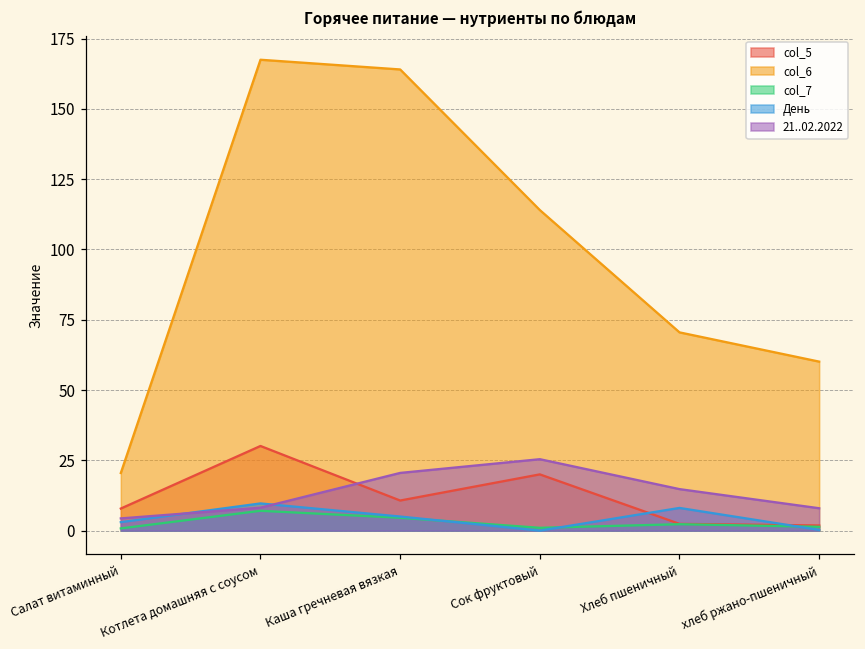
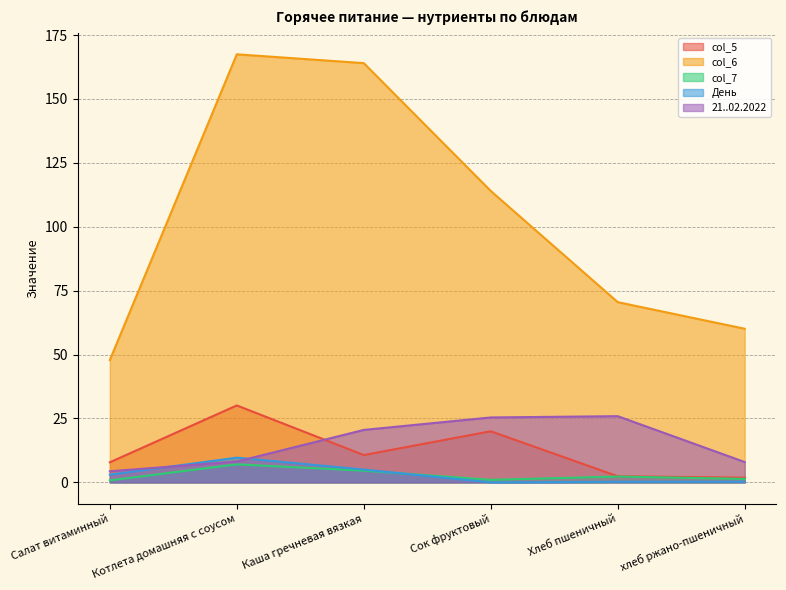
col_6, Салат витаминный: 20 -> 48
День, Хлеб пшеничный: 8 -> 0
21..02.2022, Хлеб пшеничный: 15 -> 26
